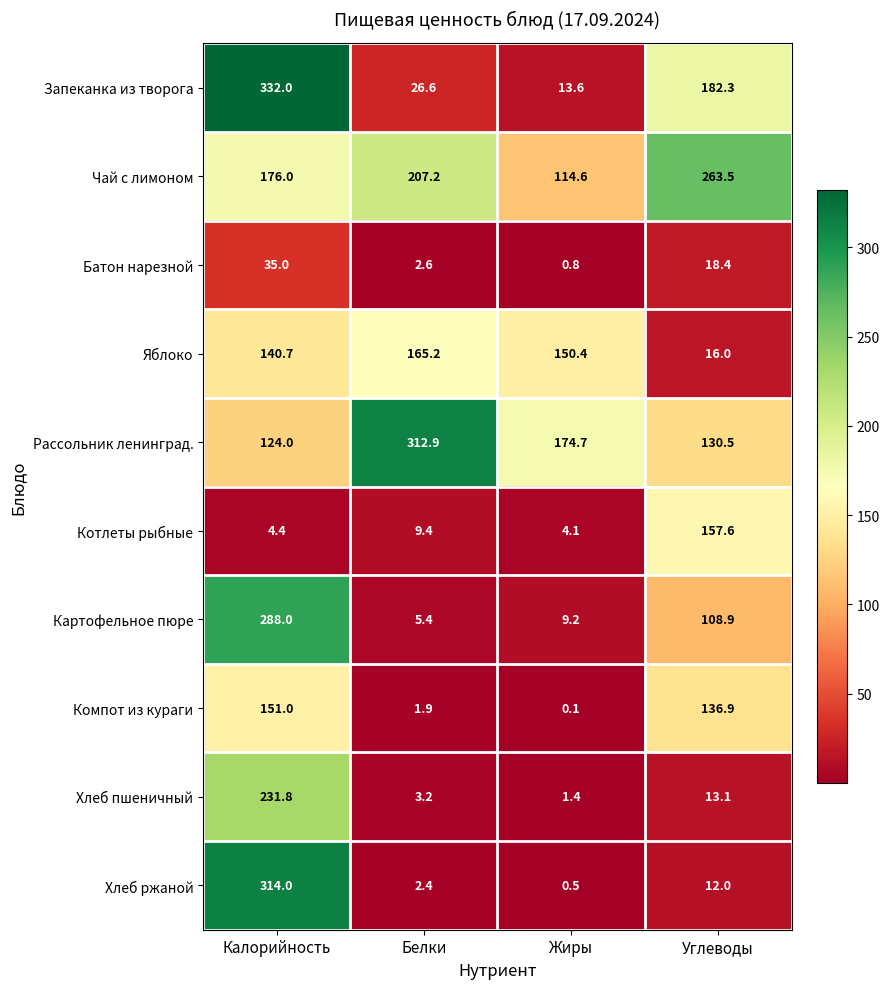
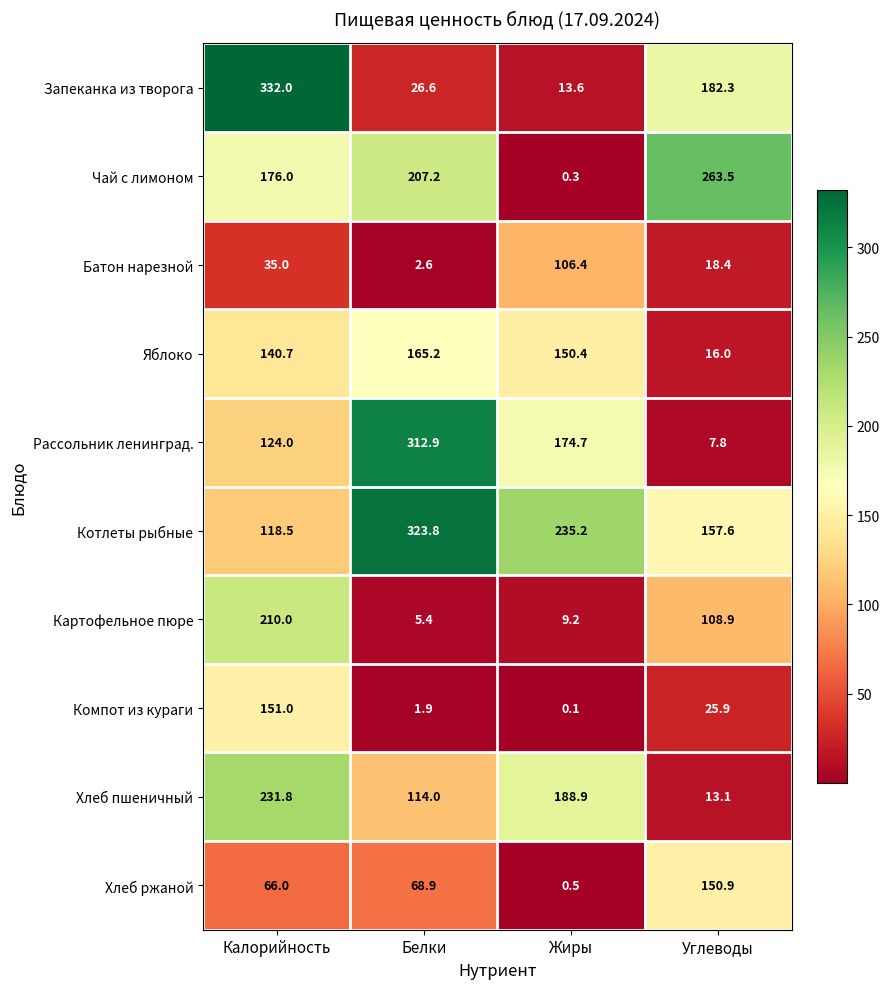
Чай с лимоном, Жиры: 114.6 -> 0.3
Батон нарезной, Жиры: 0.8 -> 106.4
Рассольник ленинград., Углеводы: 130.5 -> 7.8
Котлеты рыбные, Калорийность: 4.4 -> 118.5
Котлеты рыбные, Белки: 9.4 -> 323.8
Котлеты рыбные, Жиры: 4.1 -> 235.2
Картофельное пюре, Калорийность: 288.0 -> 210.0
Компот из кураги, Углеводы: 136.9 -> 25.9
Хлеб пшеничный, Белки: 3.2 -> 114.0
Хлеб пшеничный, Жиры: 1.4 -> 188.9
Хлеб ржаной, Калорийность: 314.0 -> 66.0
Хлеб ржаной, Белки: 2.4 -> 68.9
Хлеб ржаной, Углеводы: 12.0 -> 150.9
